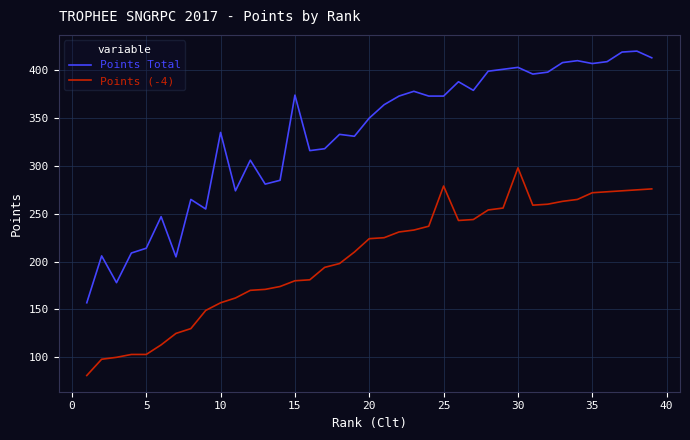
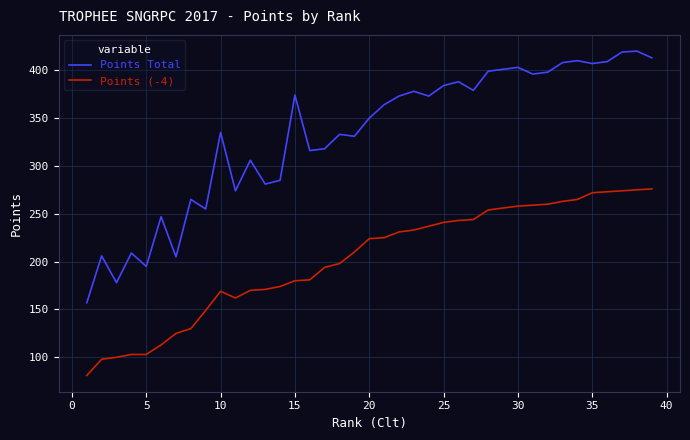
Points Total, 5: 210 -> 200
Points (-4), 10: 160 -> 170
Points Total, 25: 370 -> 380
Points (-4), 25: 280 -> 240
Points (-4), 30: 300 -> 260
